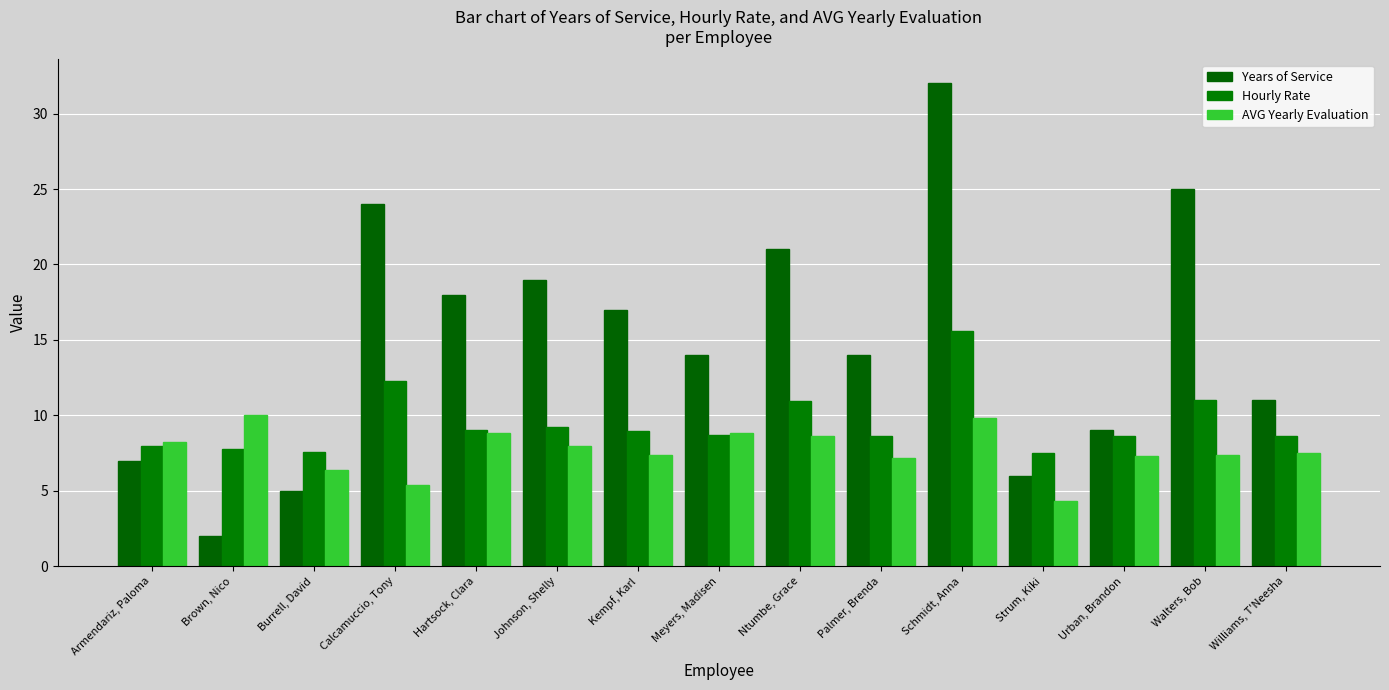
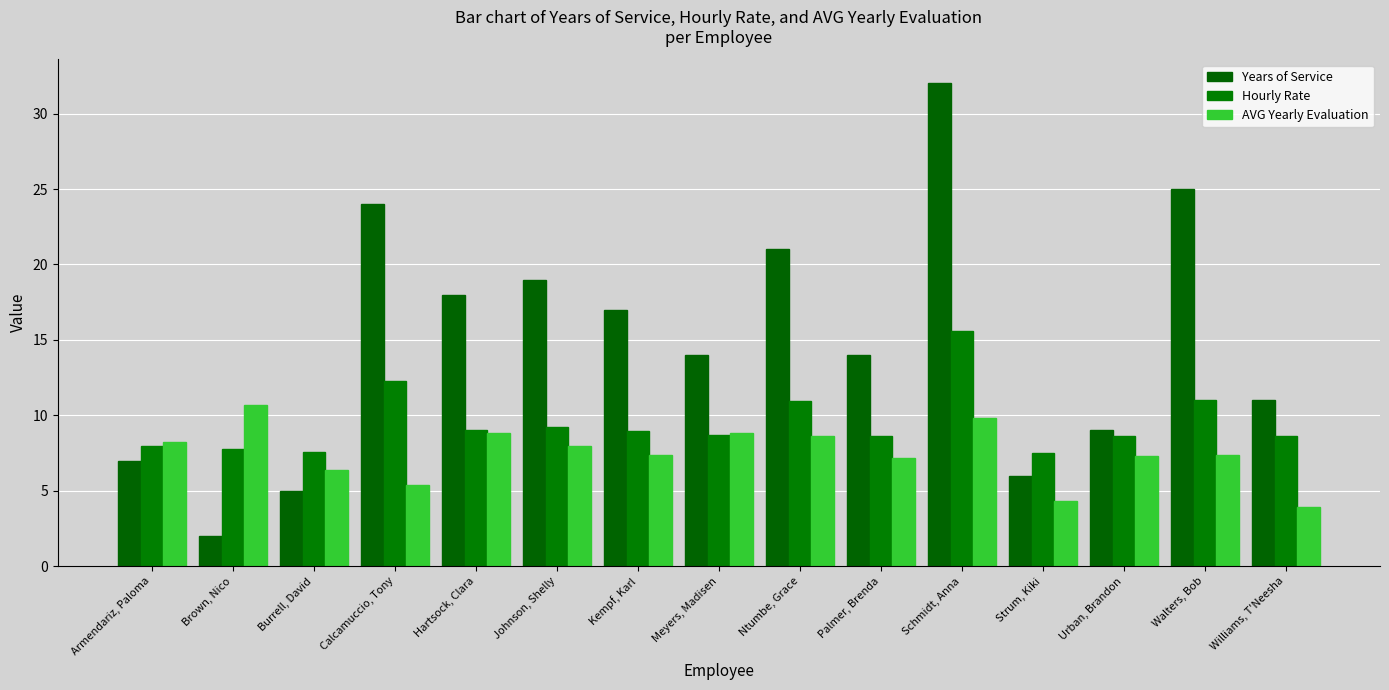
AVG Yearly Evaluation, Brown, Nico: 10.0 -> 10.7
AVG Yearly Evaluation, Williams, T'Neesha: 7.5 -> 3.9
